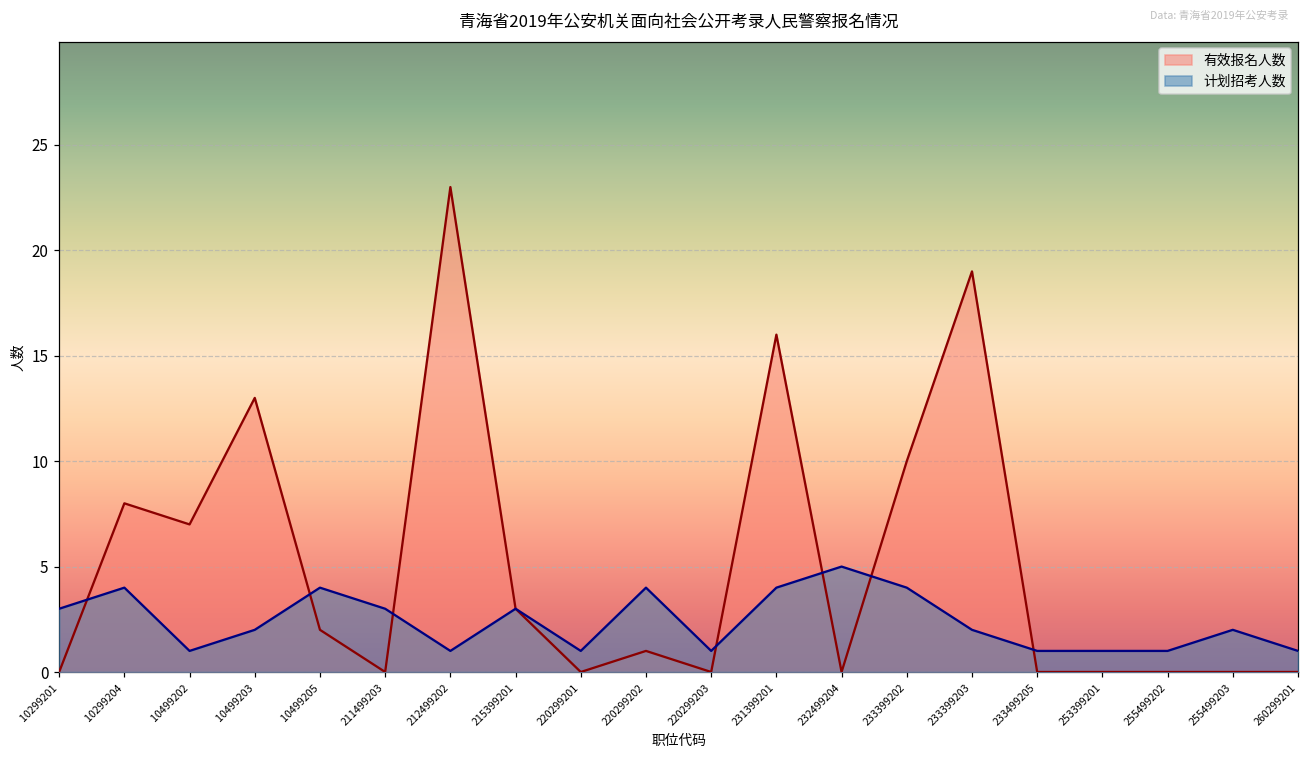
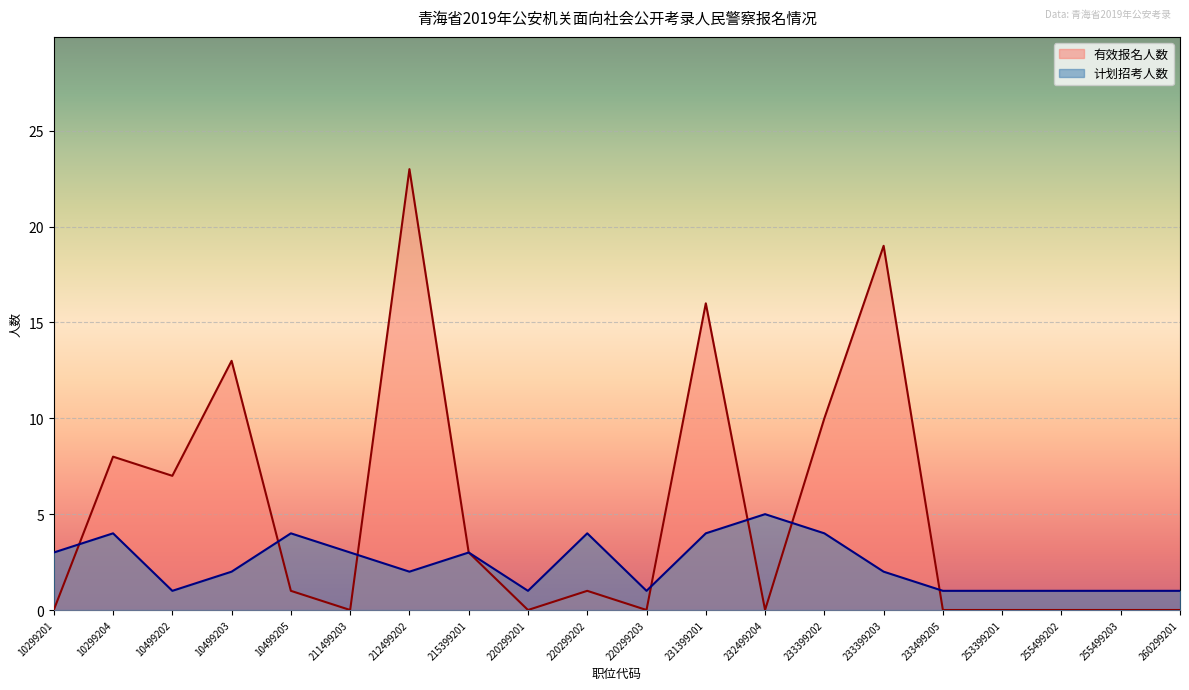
有效报名人数, 10499205: 2 -> 1
计划招考人数, 212499202: 1 -> 2
计划招考人数, 255499203: 2 -> 1
